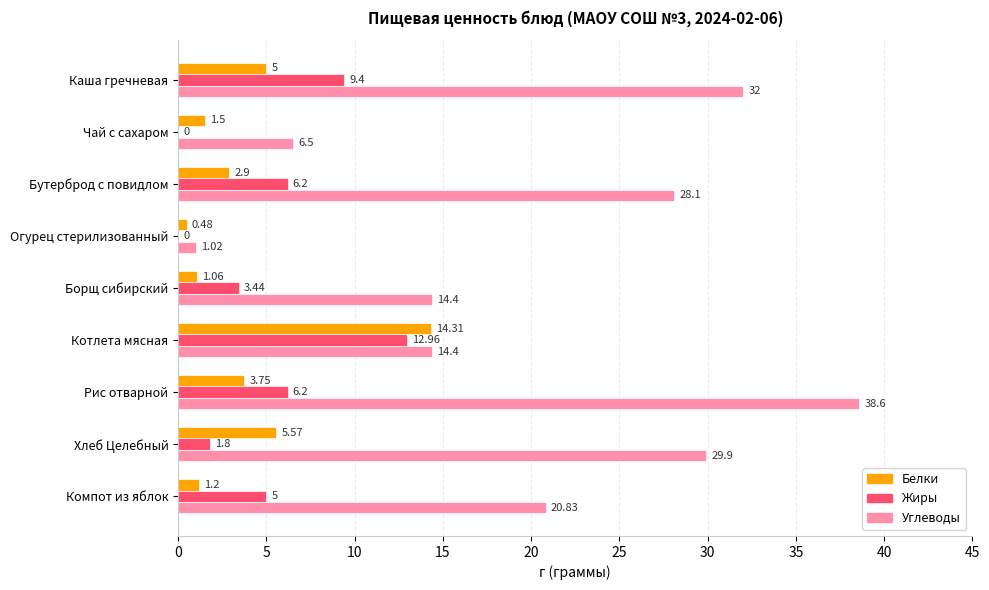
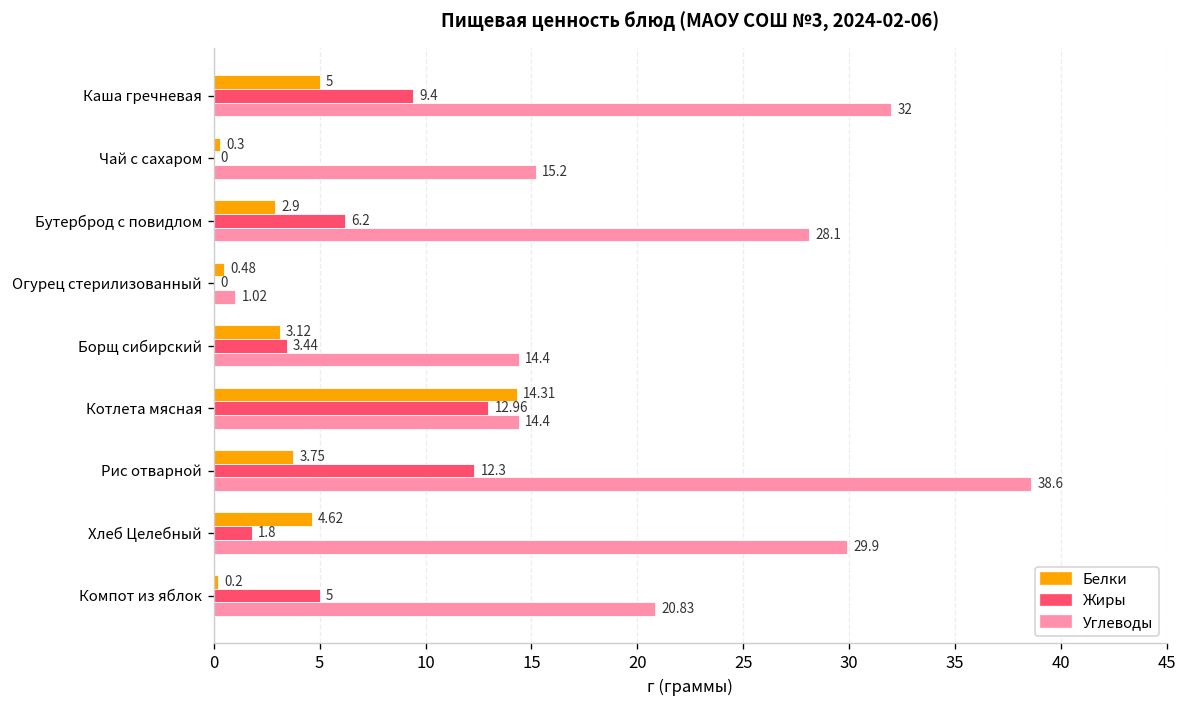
Белки, Чай с сахаром: 1.5 -> 0.3
Углеводы, Чай с сахаром: 6.5 -> 15.2
Белки, Борщ сибирский: 1.06 -> 3.12
Жиры, Рис отварной: 6.2 -> 12.3
Белки, Хлеб Целебный: 5.57 -> 4.62
Белки, Компот из яблок: 1.2 -> 0.2
